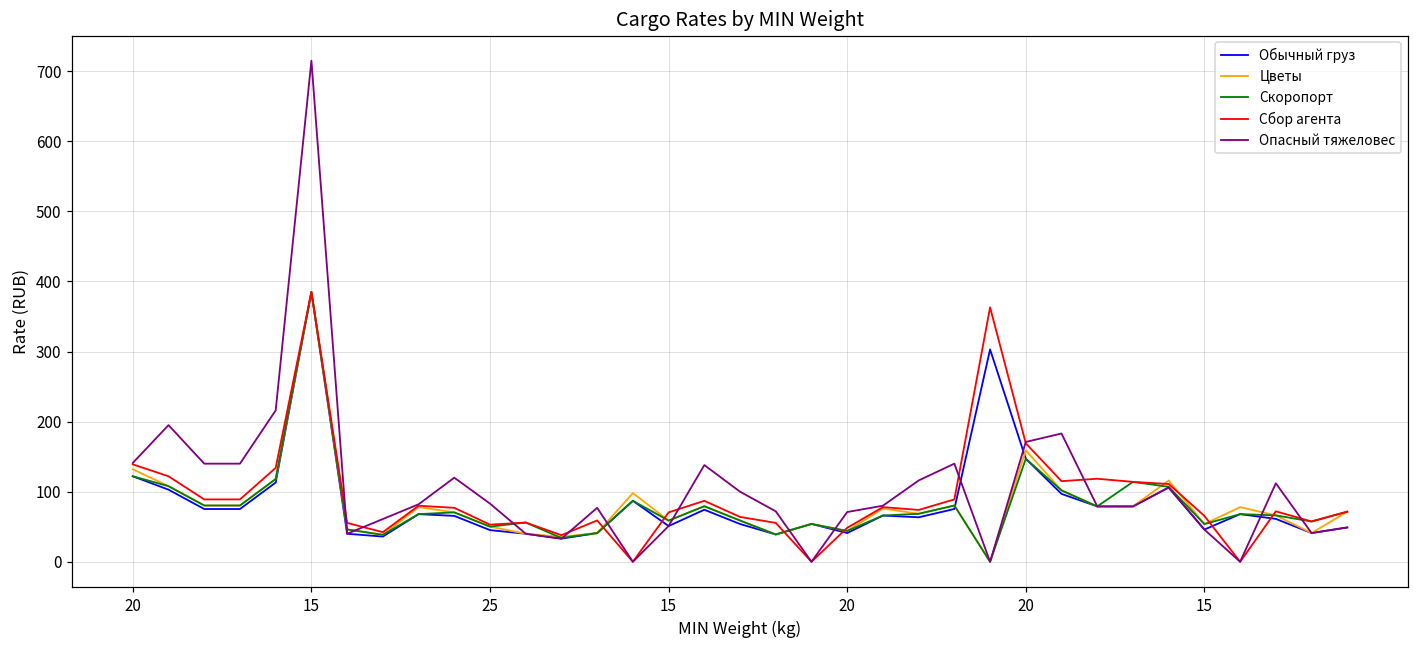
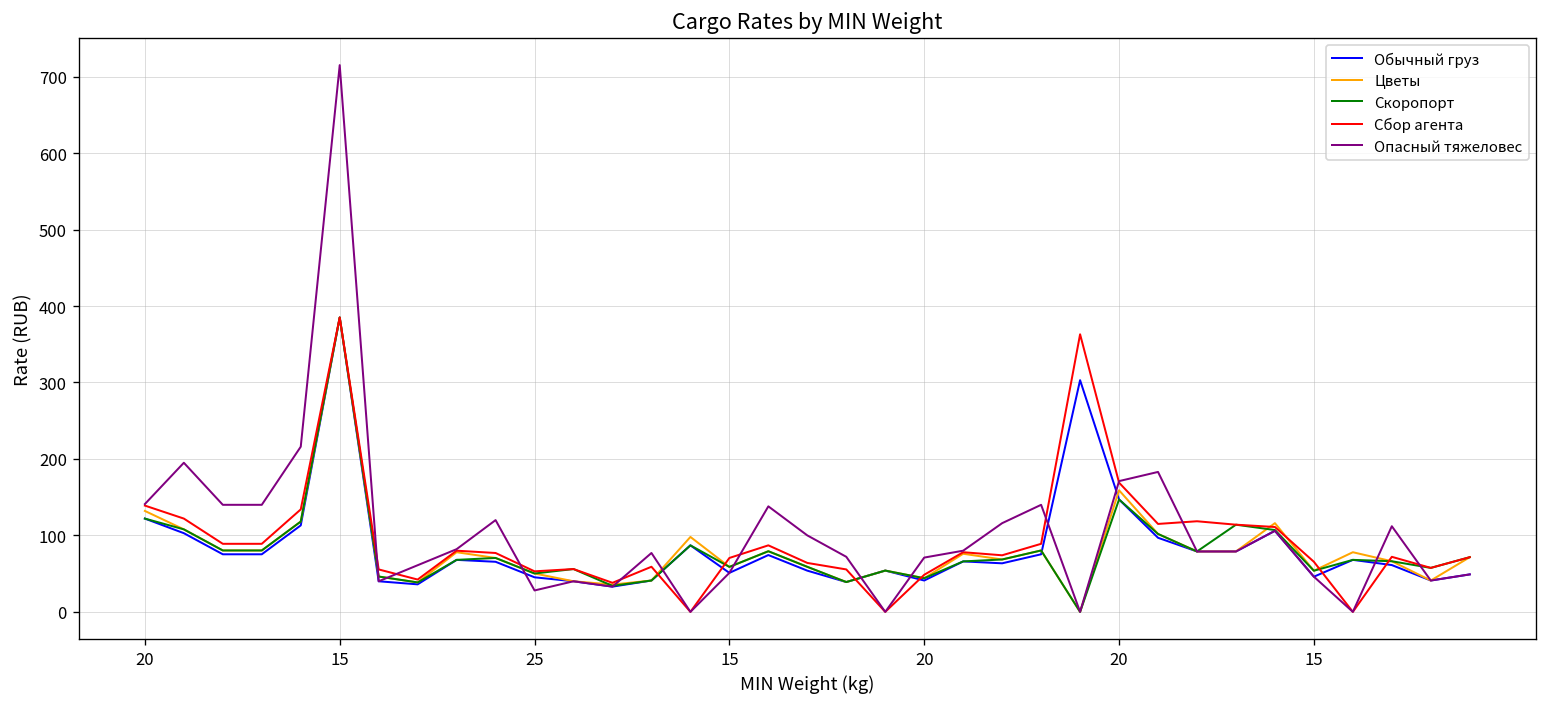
Опасный тяжеловес, 25: 80 -> 30
